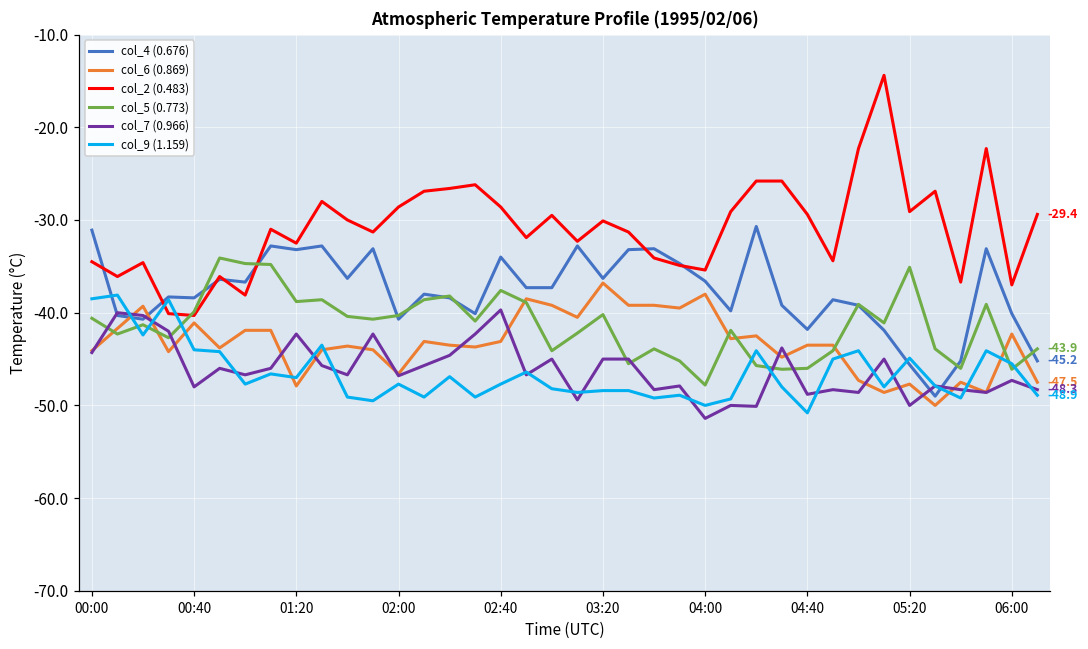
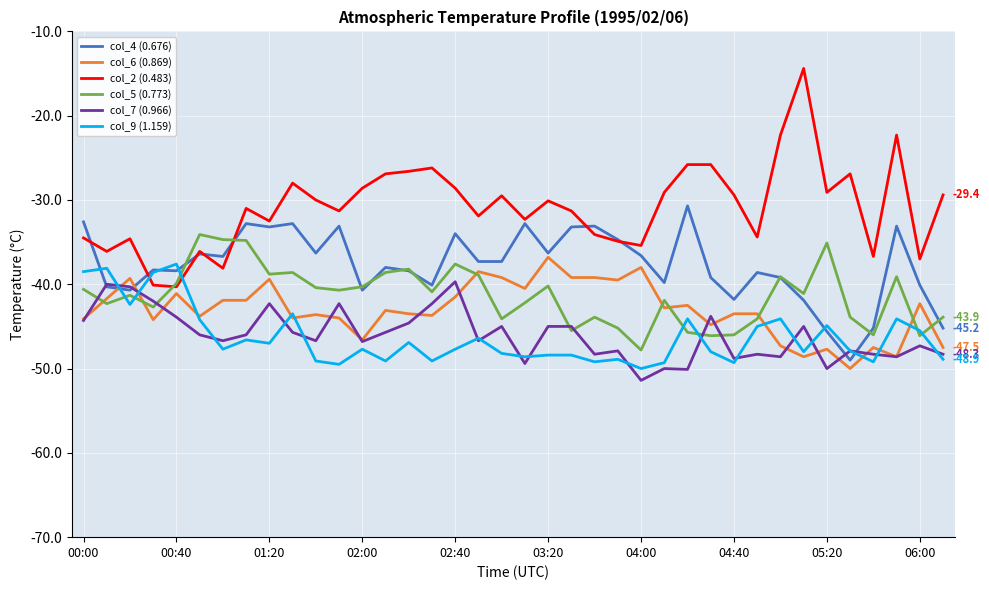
col_4 (0.676), 00:00: -31 -> -33
col_7 (0.966), 00:40: -48 -> -44
col_9 (1.159), 00:40: -44 -> -38
col_6 (0.869), 01:20: -48 -> -39
col_6 (0.869), 02:40: -43 -> -42
col_9 (1.159), 04:40: -51 -> -49
